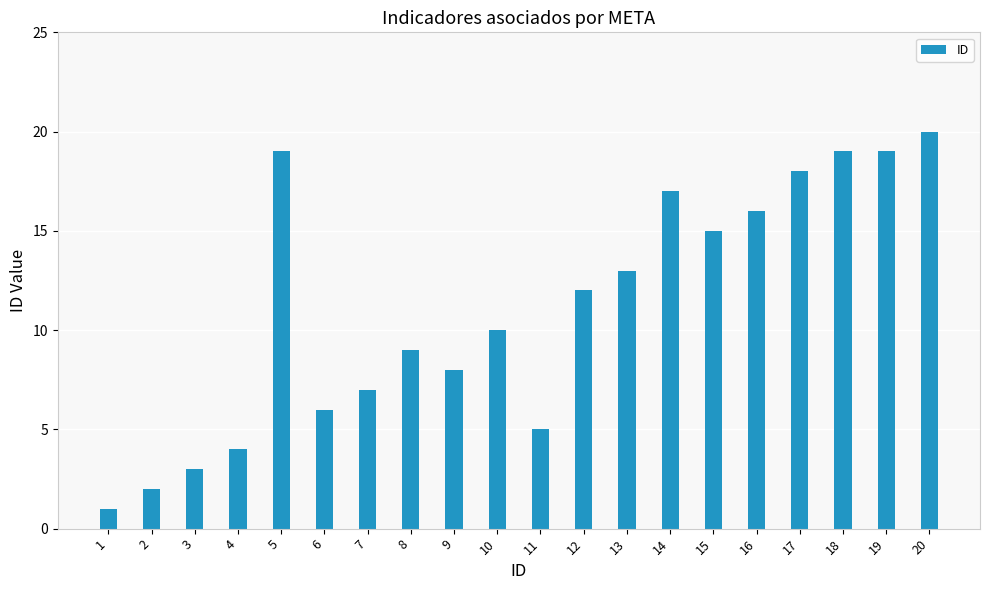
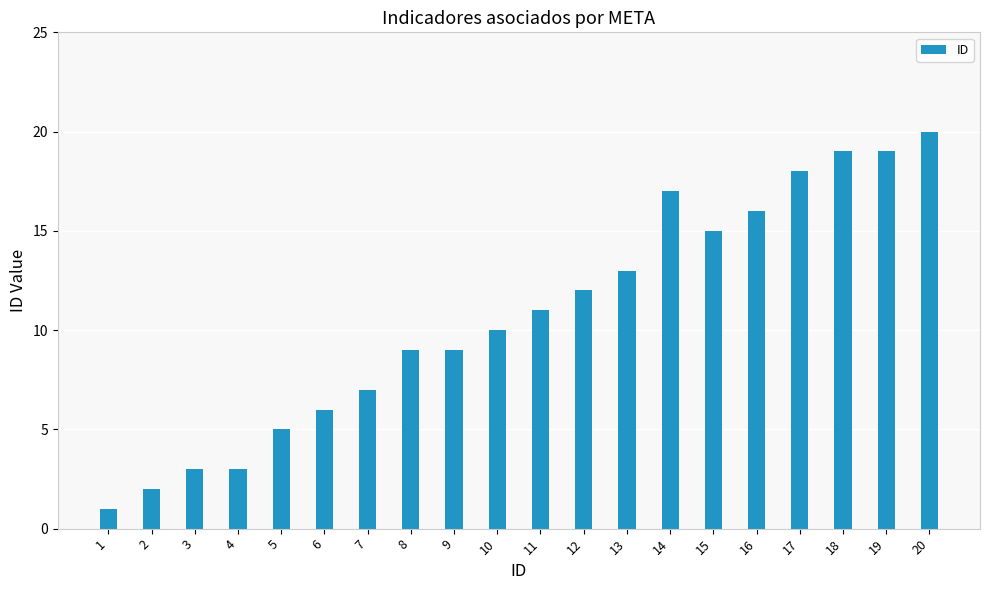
4: 4 -> 3
5: 19 -> 5
9: 8 -> 9
11: 5 -> 11
